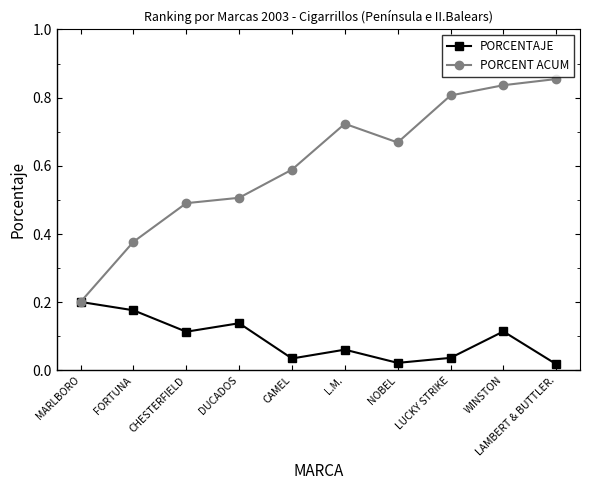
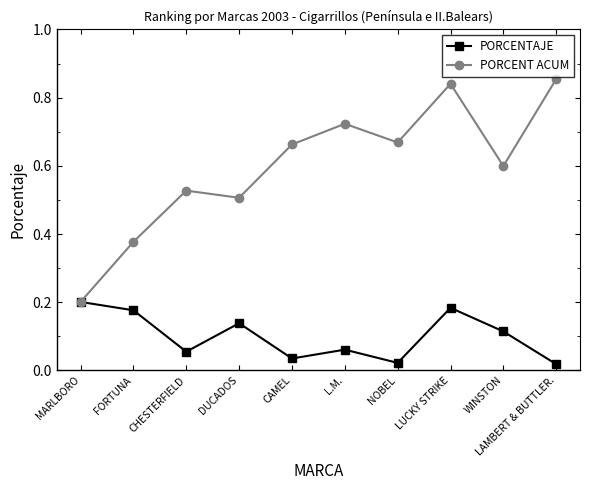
PORCENTAJE, CHESTERFIELD: 0.11 -> 0.05
PORCENT ACUM, CHESTERFIELD: 0.49 -> 0.53
PORCENT ACUM, CAMEL: 0.59 -> 0.66
PORCENTAJE, LUCKY STRIKE: 0.04 -> 0.18
PORCENT ACUM, LUCKY STRIKE: 0.81 -> 0.84
PORCENT ACUM, WINSTON: 0.84 -> 0.60
